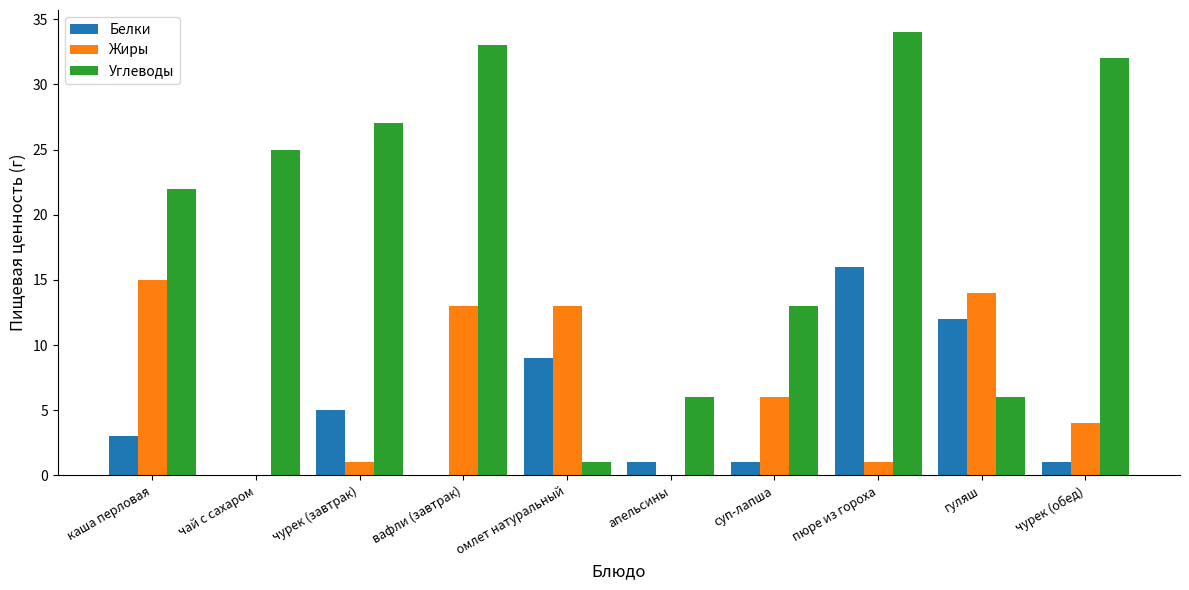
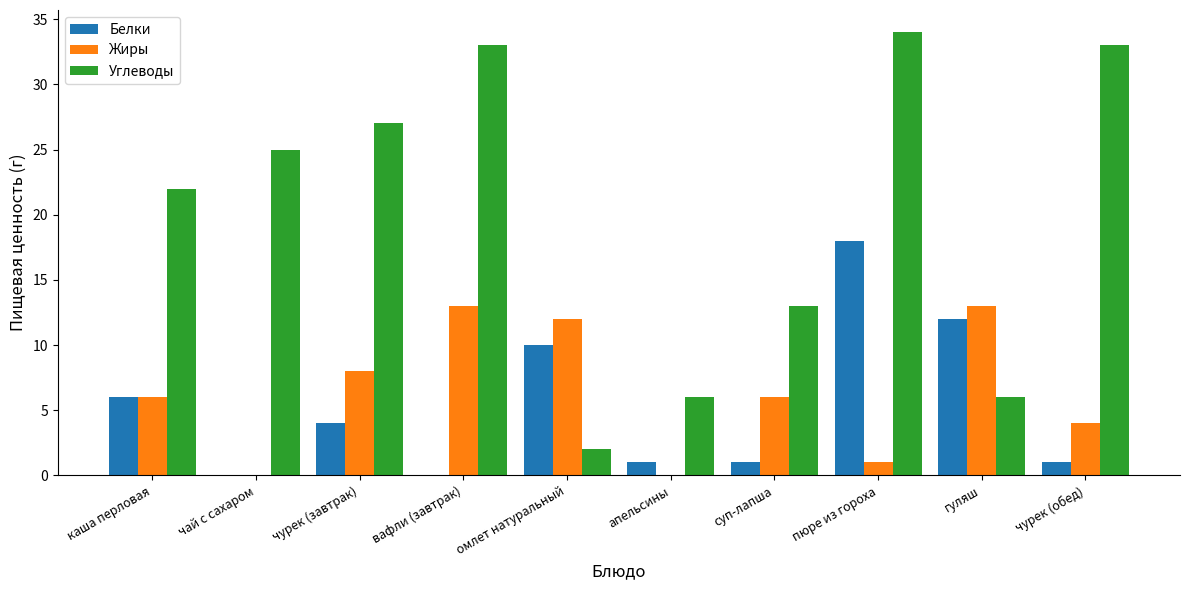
Белки, каша перловая: 3 -> 6
Жиры, каша перловая: 15 -> 6
Белки, чурек (завтрак): 5 -> 4
Жиры, чурек (завтрак): 1 -> 8
Белки, омлет натуральный: 9 -> 10
Жиры, омлет натуральный: 13 -> 12
Углеводы, омлет натуральный: 1 -> 2
Белки, пюре из гороха: 16 -> 18
Жиры, гуляш: 14 -> 13
Углеводы, чурек (обед): 32 -> 33
